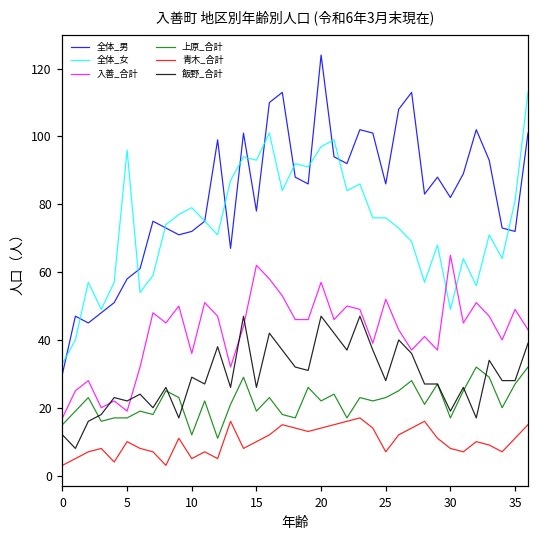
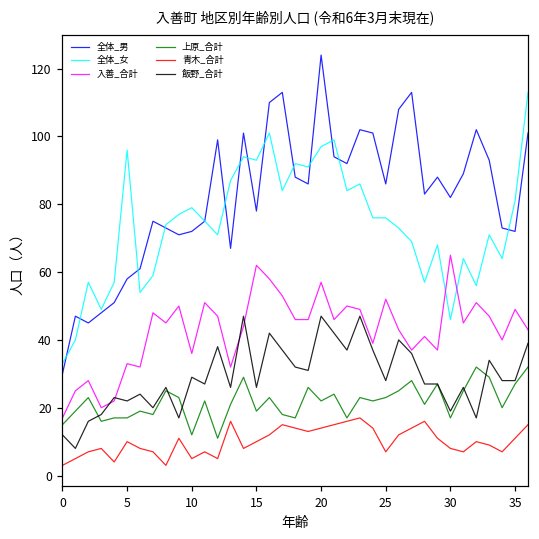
入善_合計, 5: 19 -> 33
全体_女, 30: 49 -> 46
